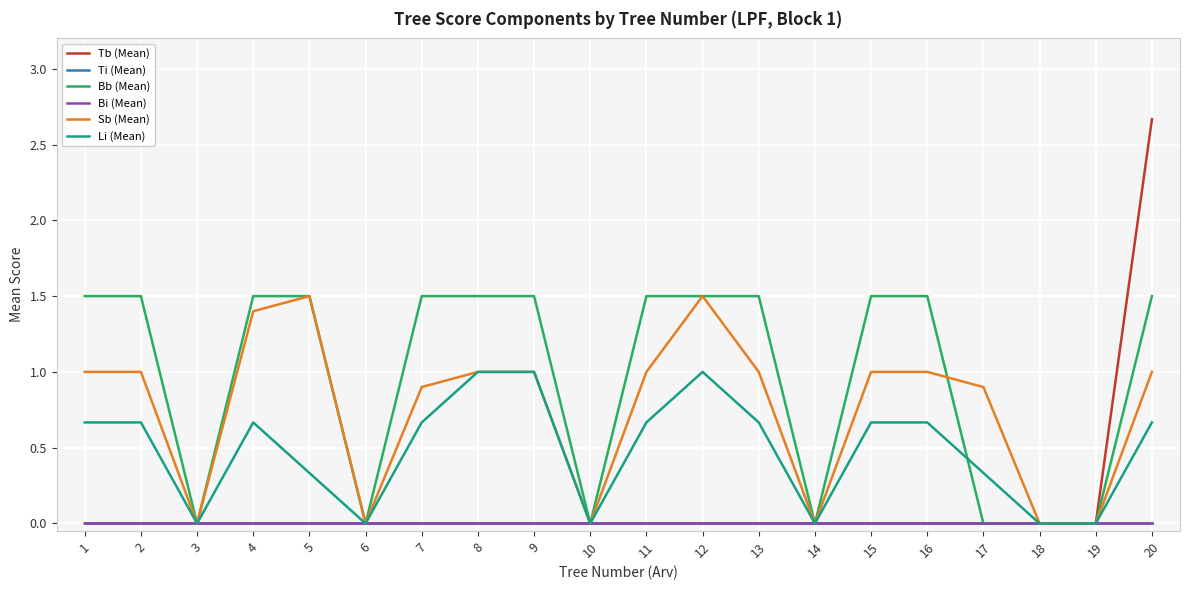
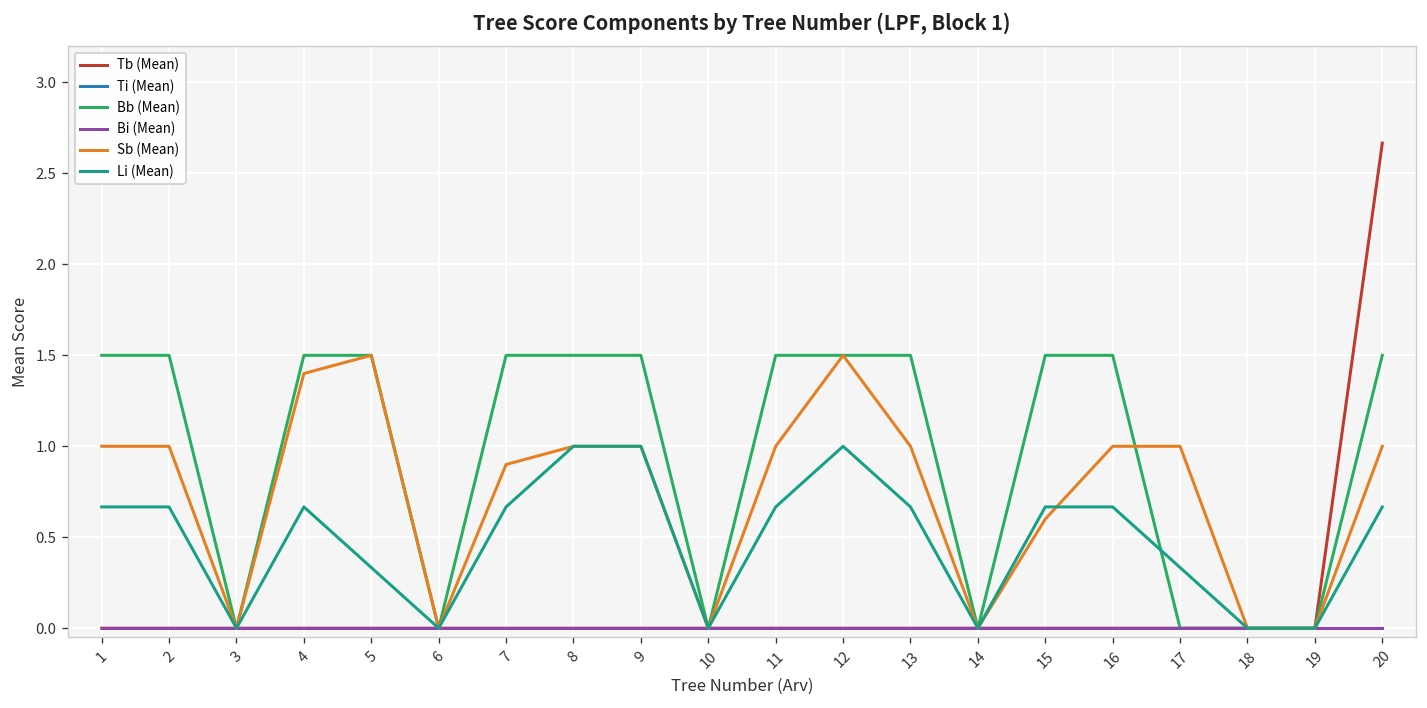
Sb (Mean), 15: 1.0 -> 0.6
Sb (Mean), 17: 0.9 -> 1.0
